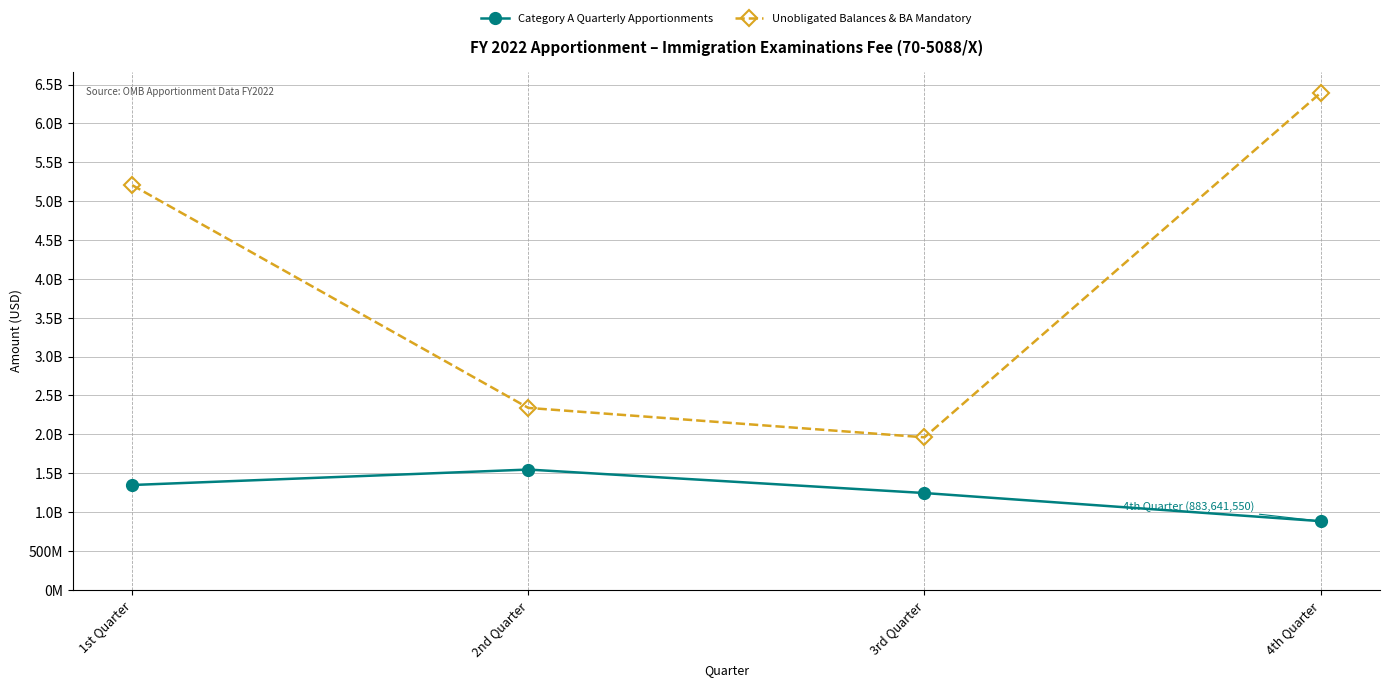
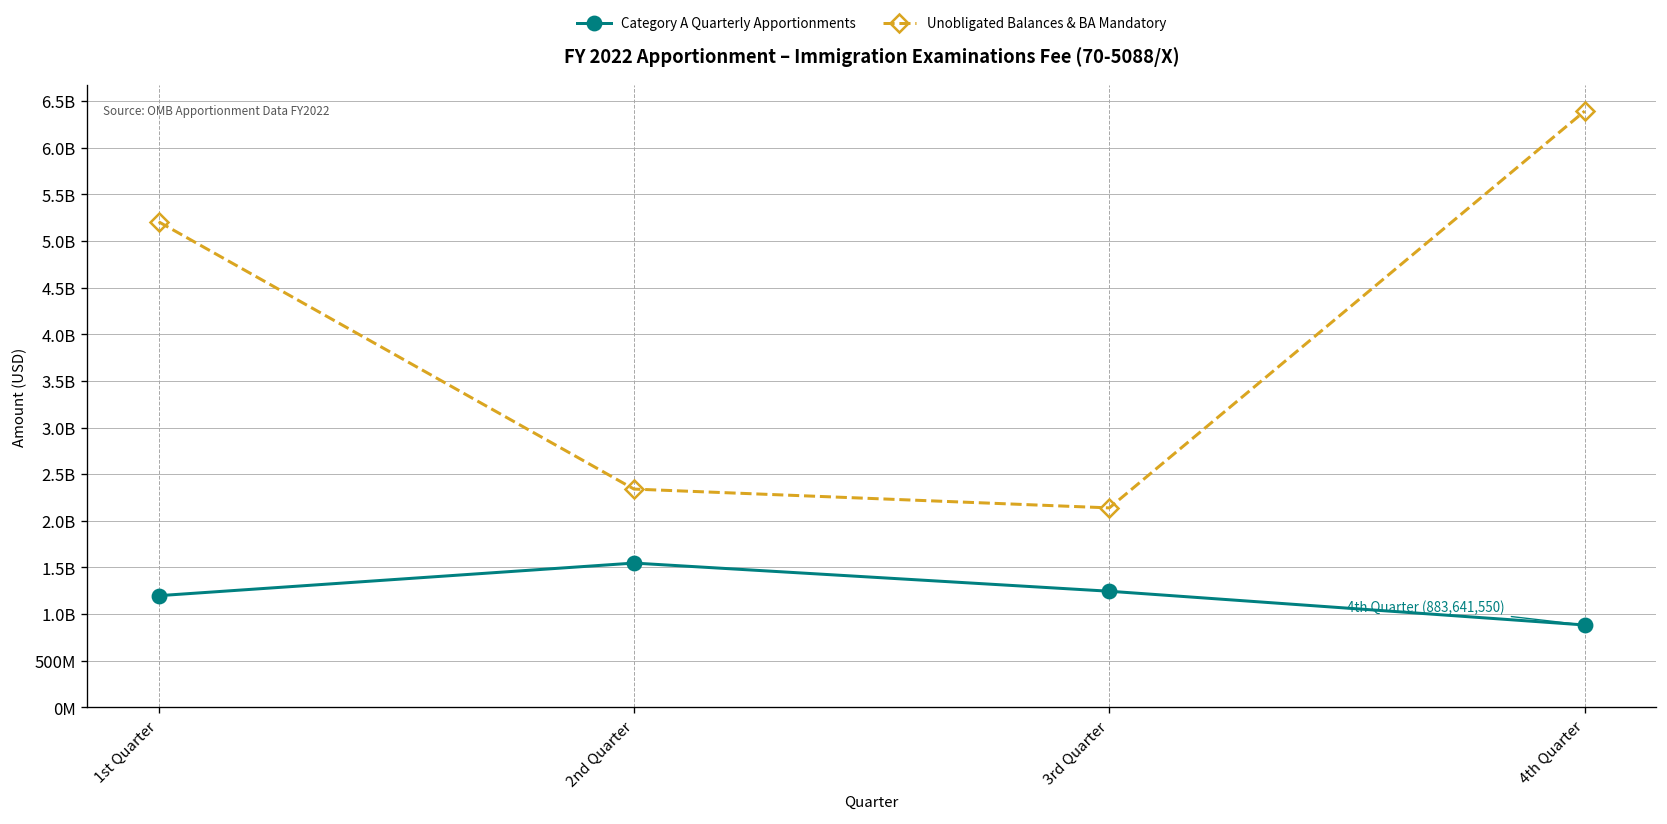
Category A Quarterly Apportionments, 1st Quarter: 1300000000 -> 1200000000
Unobligated Balances & BA Mandatory, 3rd Quarter: 2000000000 -> 2100000000
